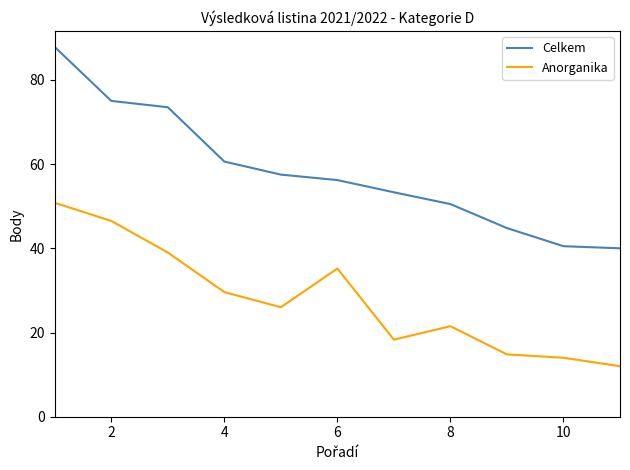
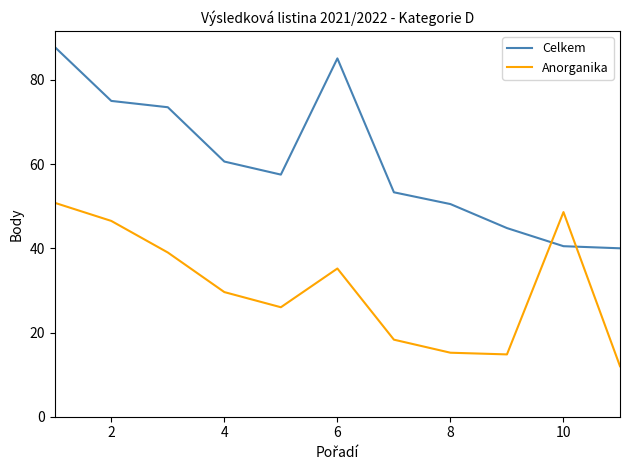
Celkem, 6: 56 -> 85
Anorganika, 8: 22 -> 15
Anorganika, 10: 14 -> 49
